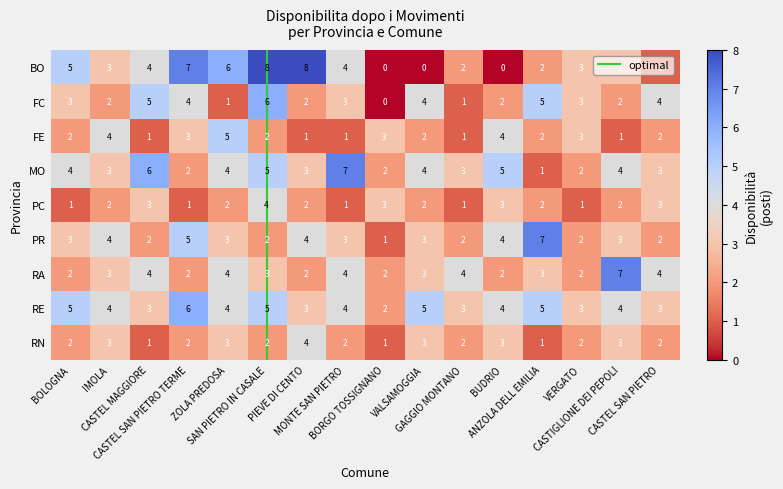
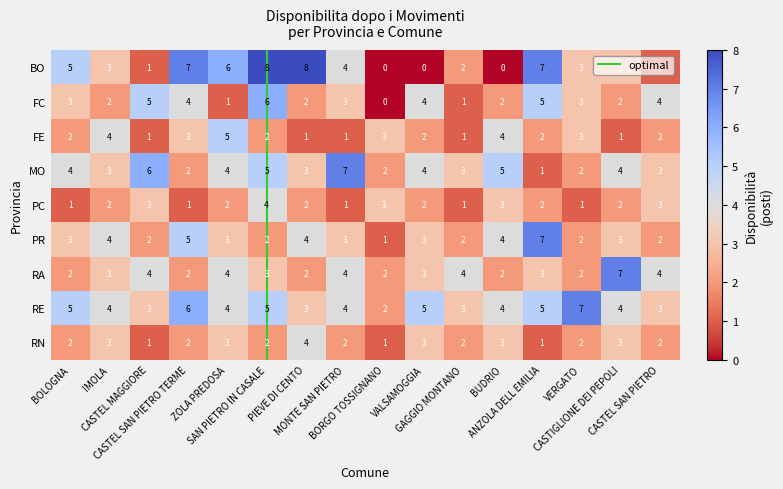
BO, CASTEL MAGGIORE: 4 -> 1
BO, ANZOLA DELL EMILIA: 2 -> 7
RE, VERGATO: 3 -> 7
